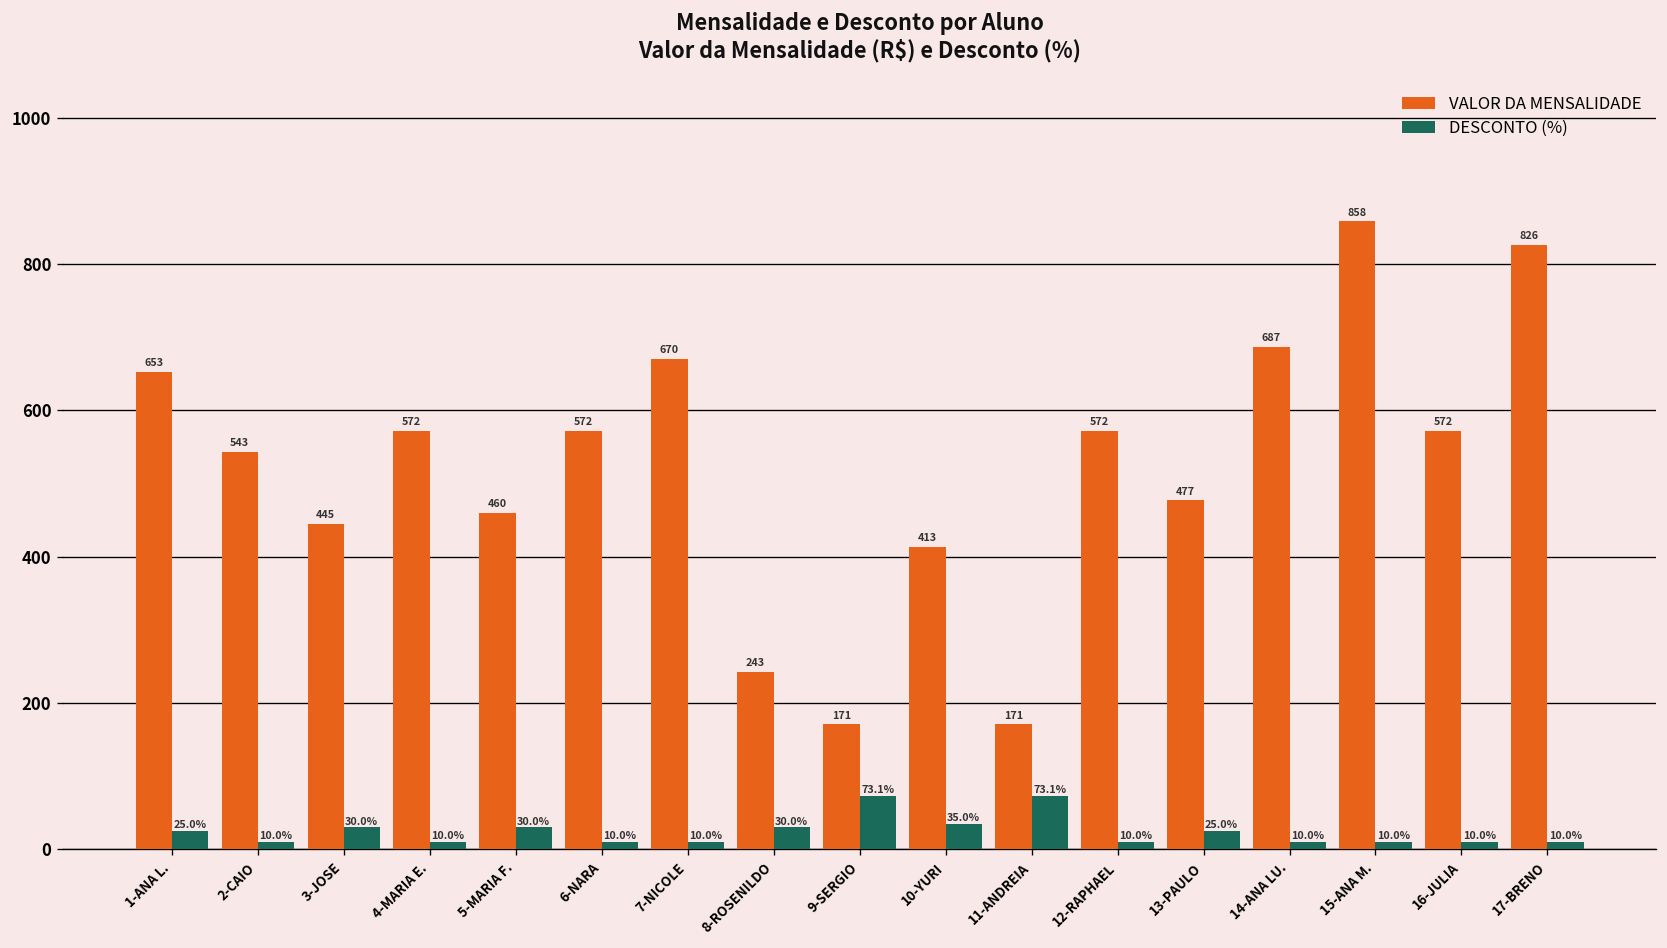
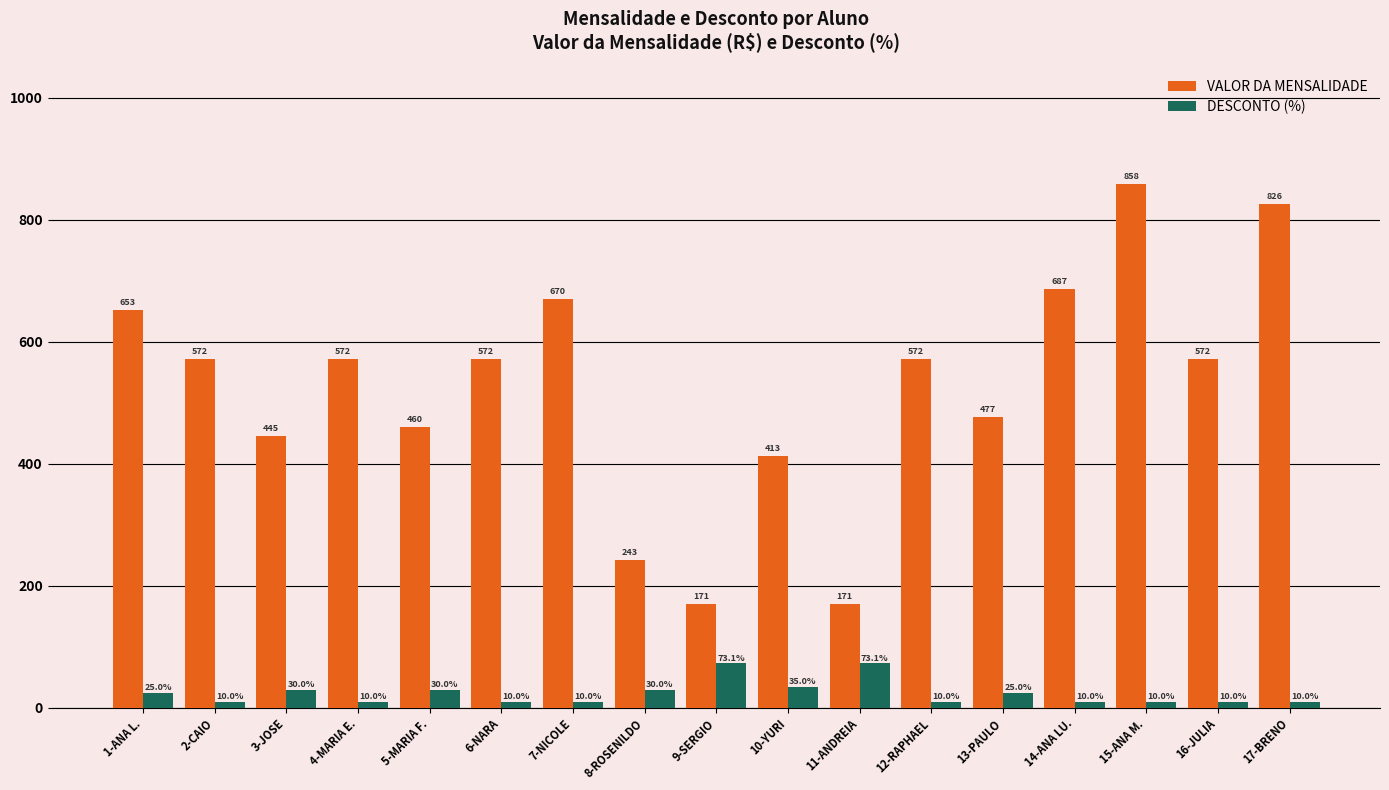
VALOR DA MENSALIDADE, 2-CAIO: 543 -> 572
